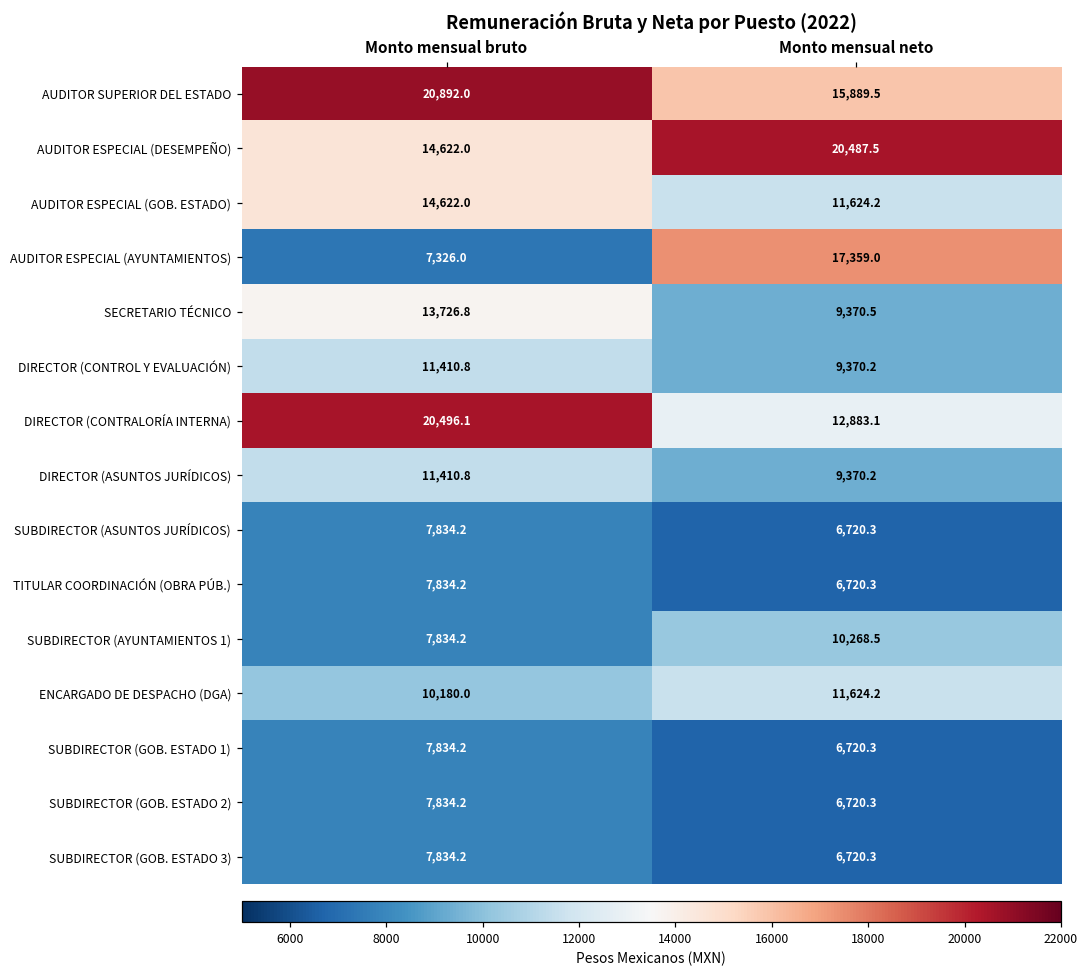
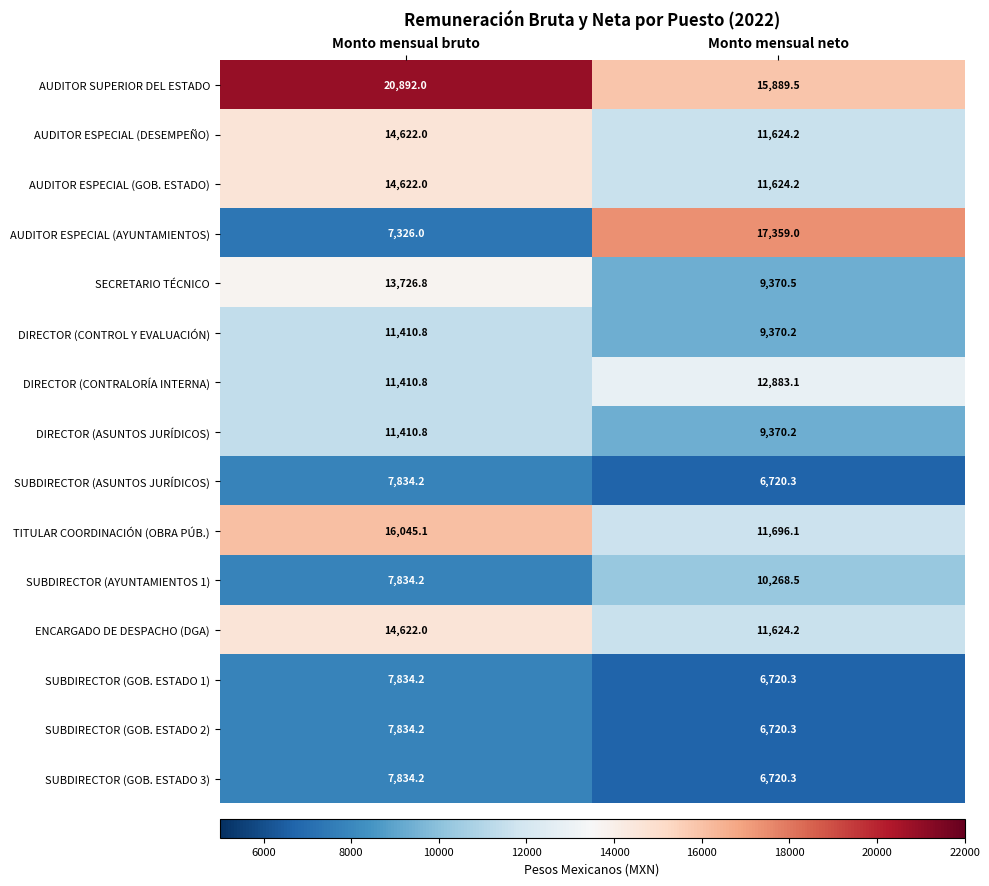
AUDITOR ESPECIAL (DESEMPEÑO), Monto mensual neto: 20,487.5 -> 11,624.2
DIRECTOR (CONTRALORÍA INTERNA), Monto mensual bruto: 20,496.1 -> 11,410.8
TITULAR COORDINACIÓN (OBRA PÚB.), Monto mensual bruto: 7,834.2 -> 16,045.1
TITULAR COORDINACIÓN (OBRA PÚB.), Monto mensual neto: 6,720.3 -> 11,696.1
ENCARGADO DE DESPACHO (DGA), Monto mensual bruto: 10,180.0 -> 14,622.0
